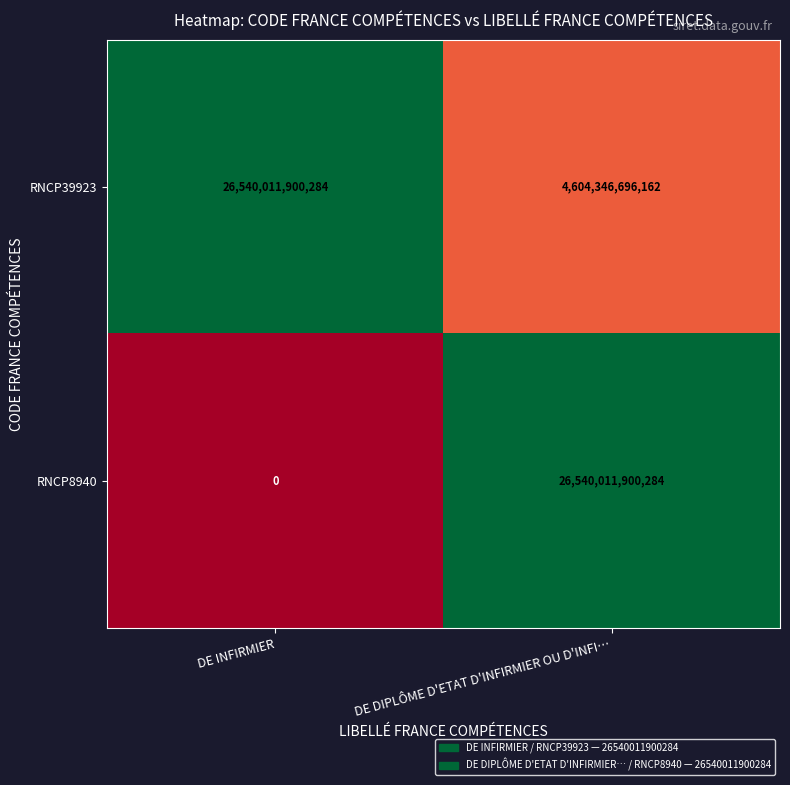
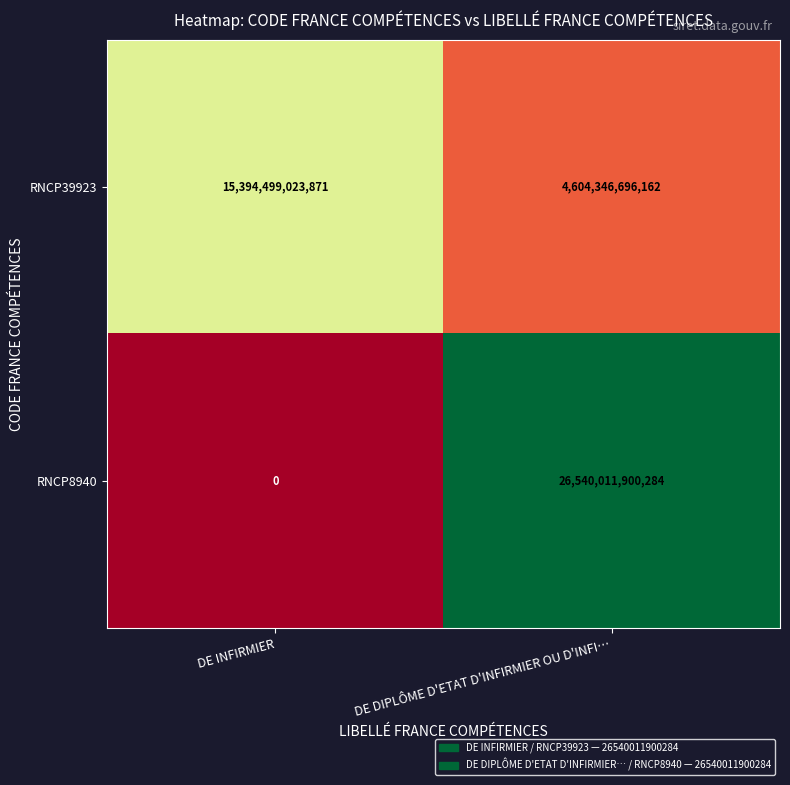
RNCP39923, DE INFIRMIER: 26,540,011,900,284 -> 15,394,499,023,871
